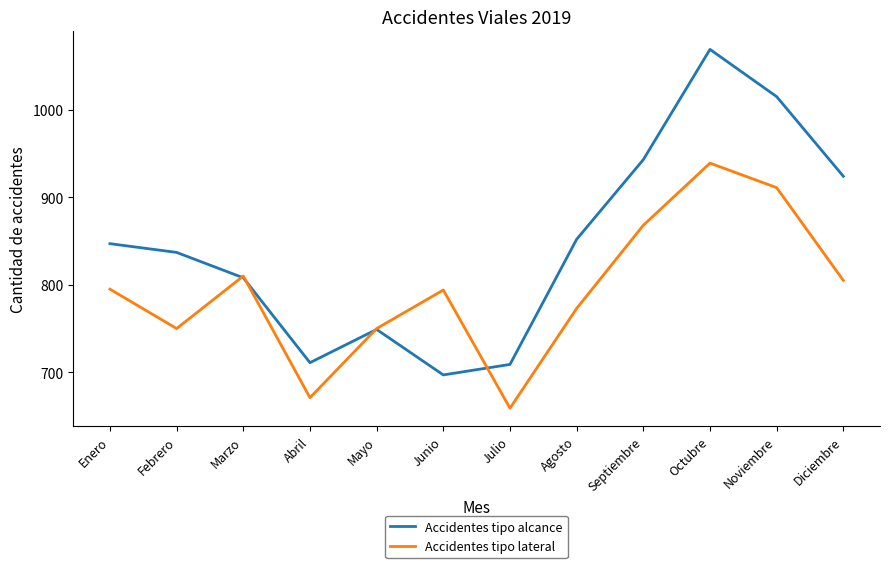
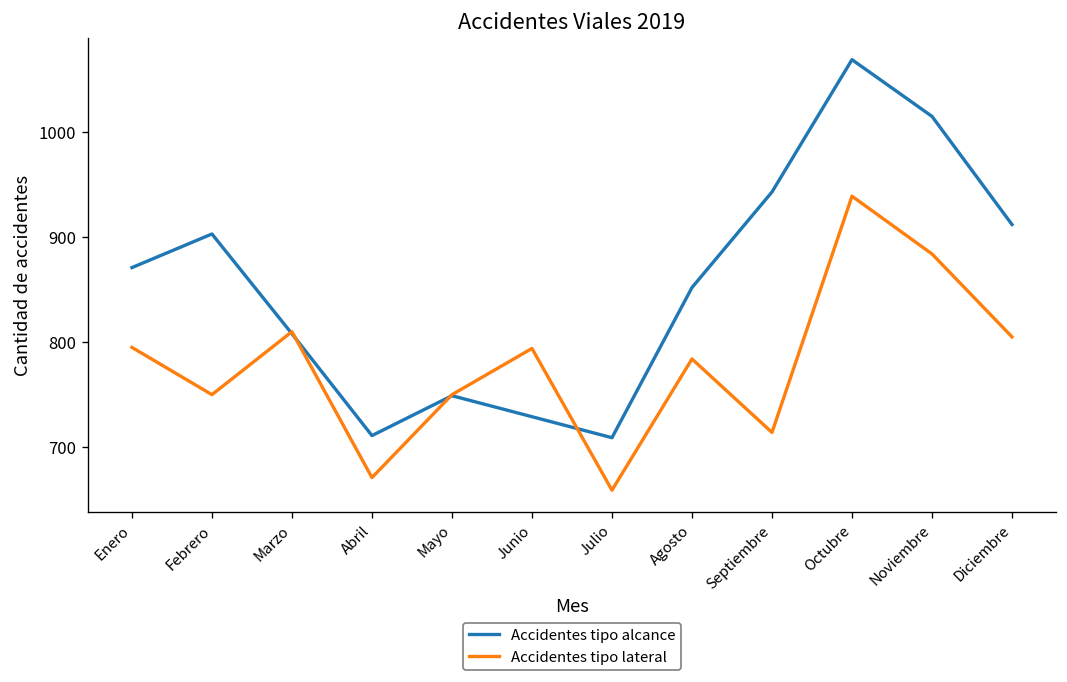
Accidentes tipo alcance, Enero: 850 -> 870
Accidentes tipo alcance, Febrero: 840 -> 900
Accidentes tipo alcance, Junio: 700 -> 730
Accidentes tipo lateral, Agosto: 770 -> 780
Accidentes tipo lateral, Septiembre: 870 -> 710
Accidentes tipo lateral, Noviembre: 910 -> 880
Accidentes tipo alcance, Diciembre: 920 -> 910
